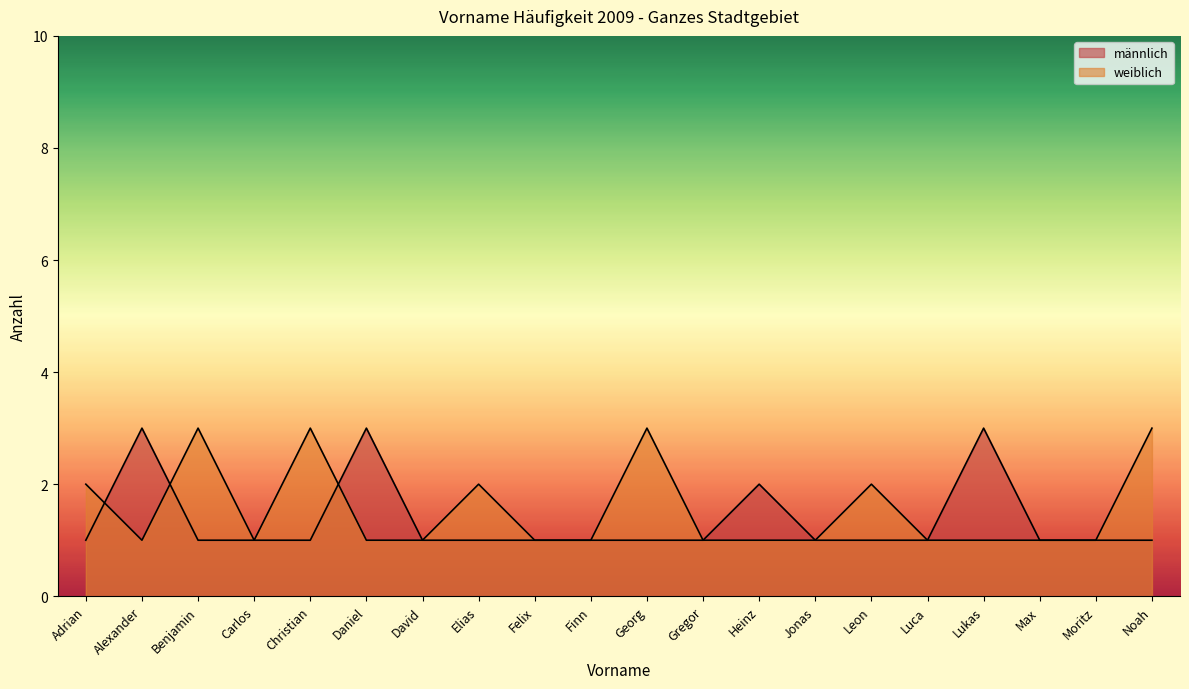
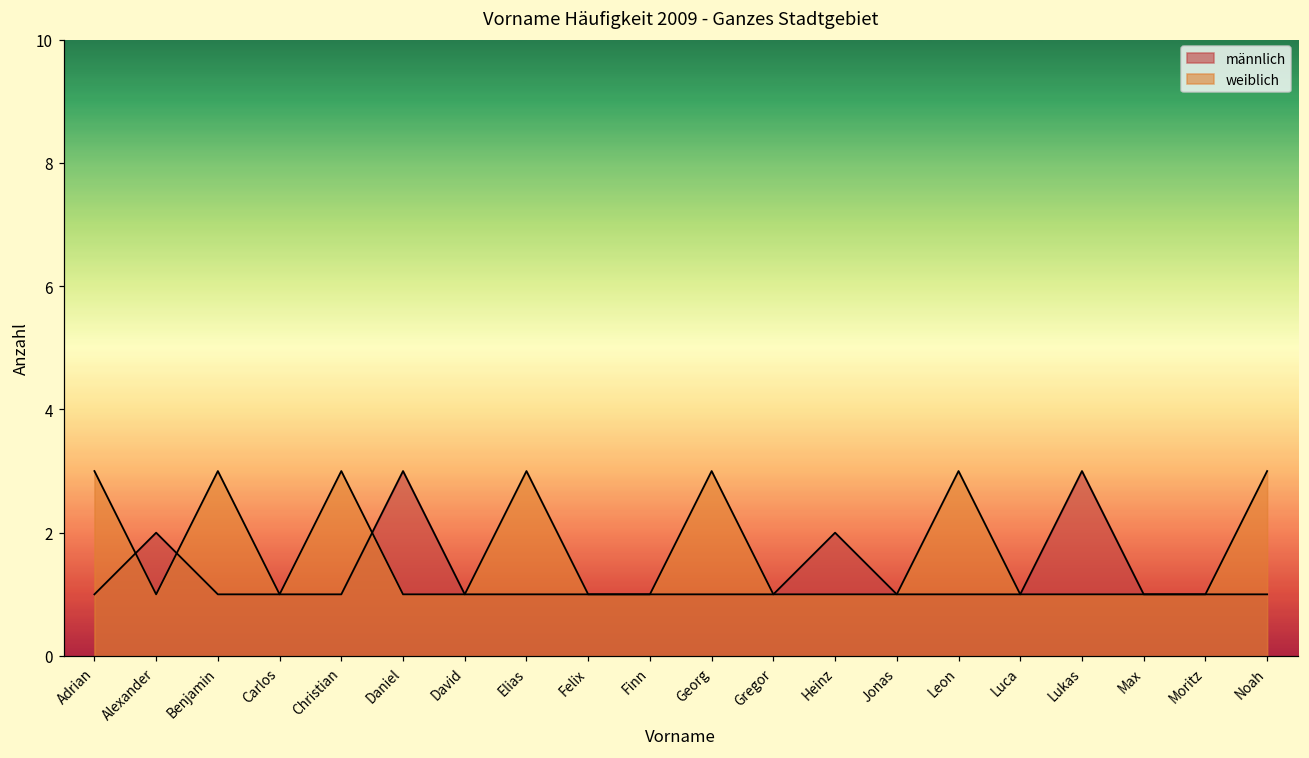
weiblich, Adrian: 2 -> 3
männlich, Alexander: 3 -> 2
weiblich, Elias: 2 -> 3
weiblich, Leon: 2 -> 3
